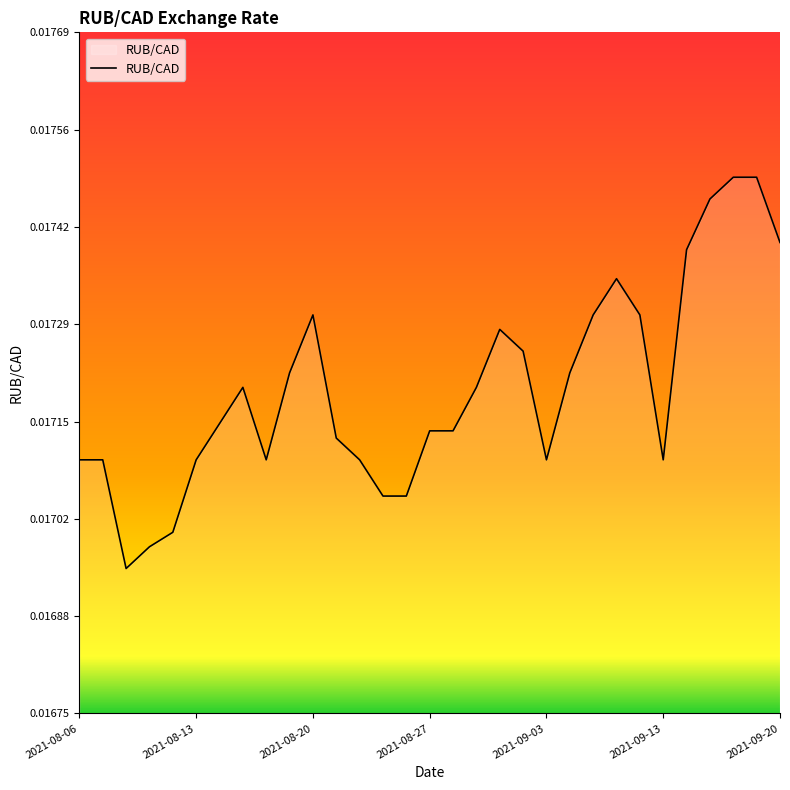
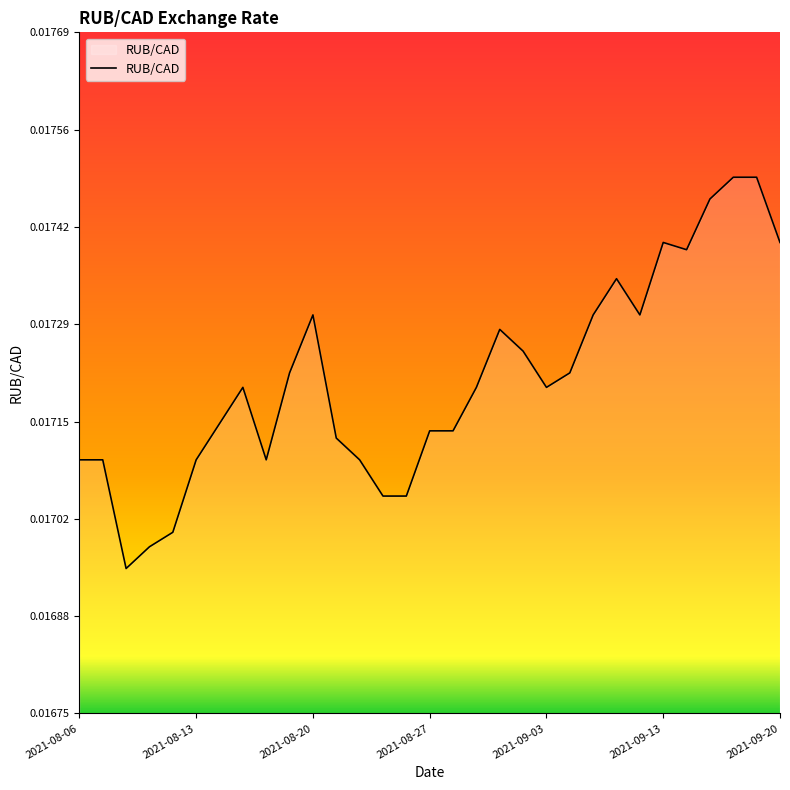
2021-09-03: 0.0171 -> 0.0172
2021-09-13: 0.0171 -> 0.0174
